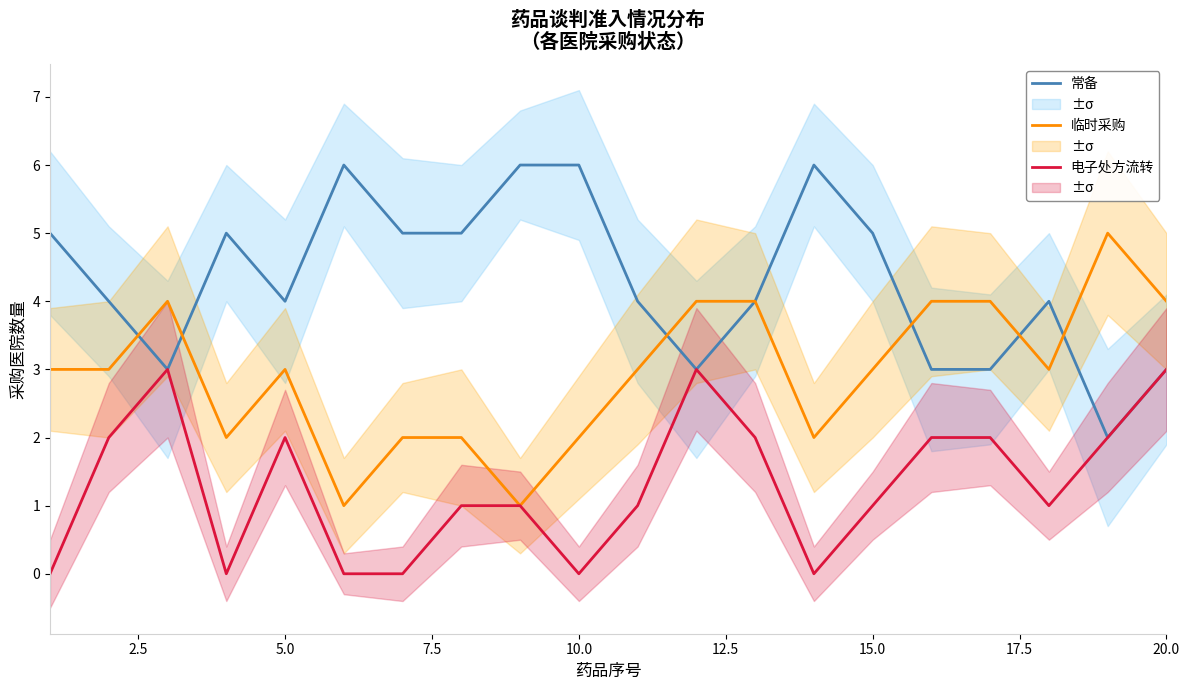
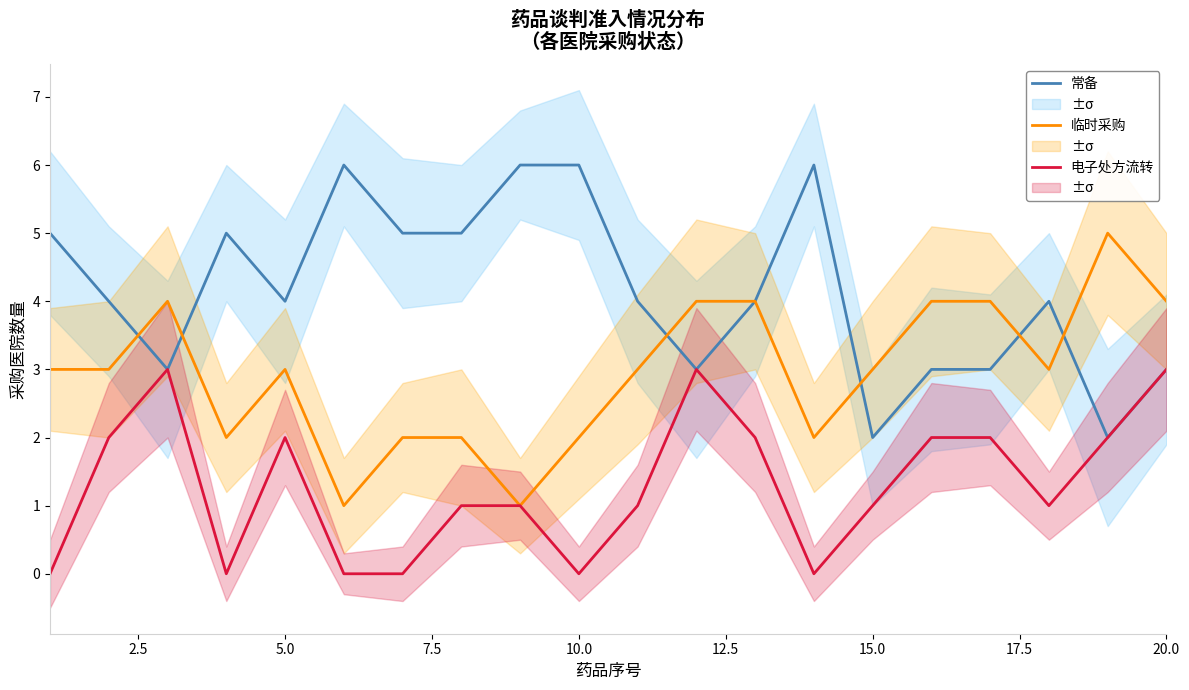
常备, 15.0: 5 -> 2
